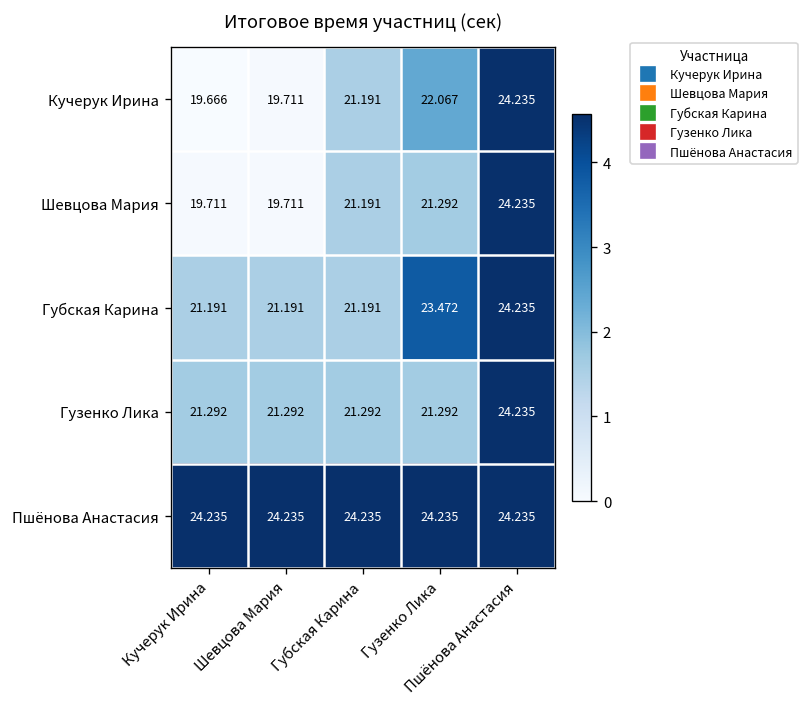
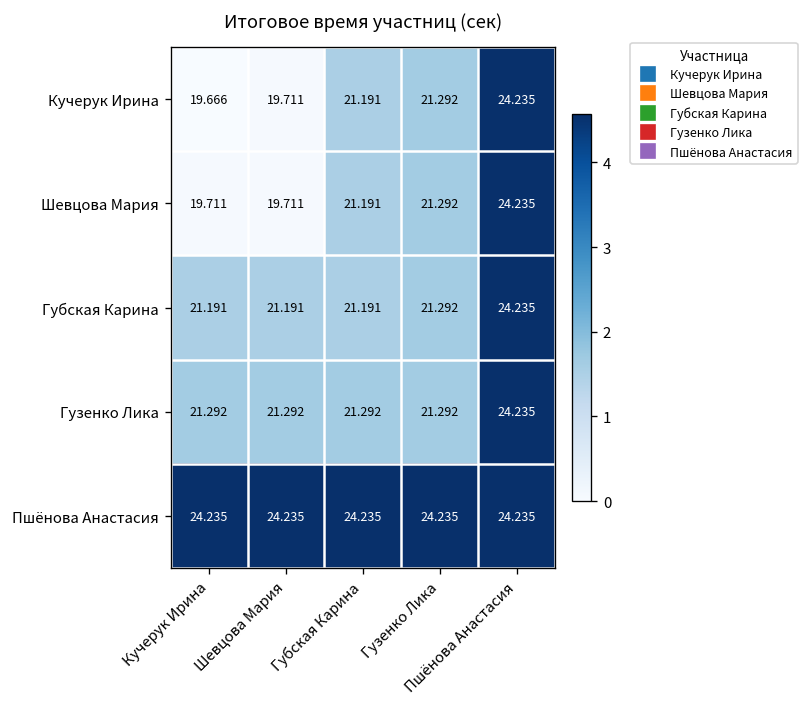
Кучерук Ирина, Гузенко Лика: 22.067 -> 21.292
Губская Карина, Гузенко Лика: 23.472 -> 21.292
